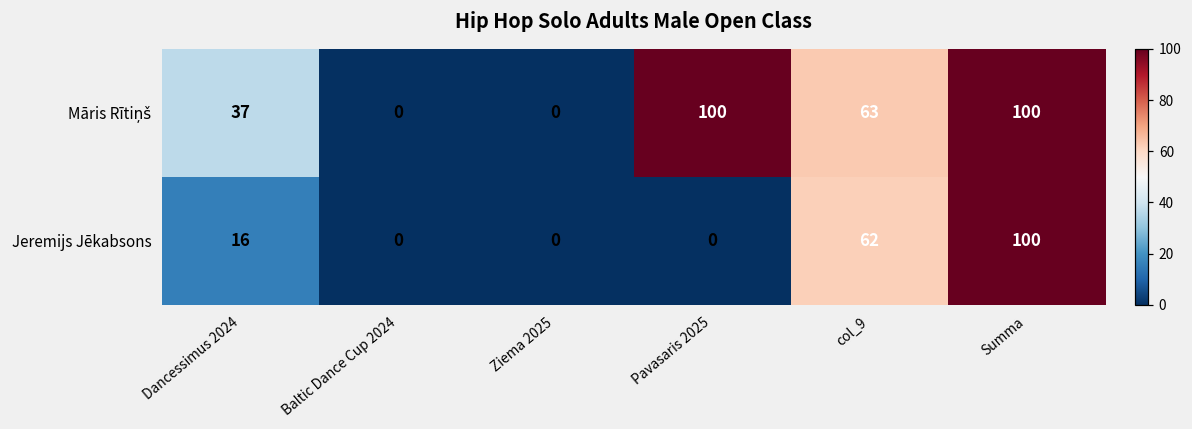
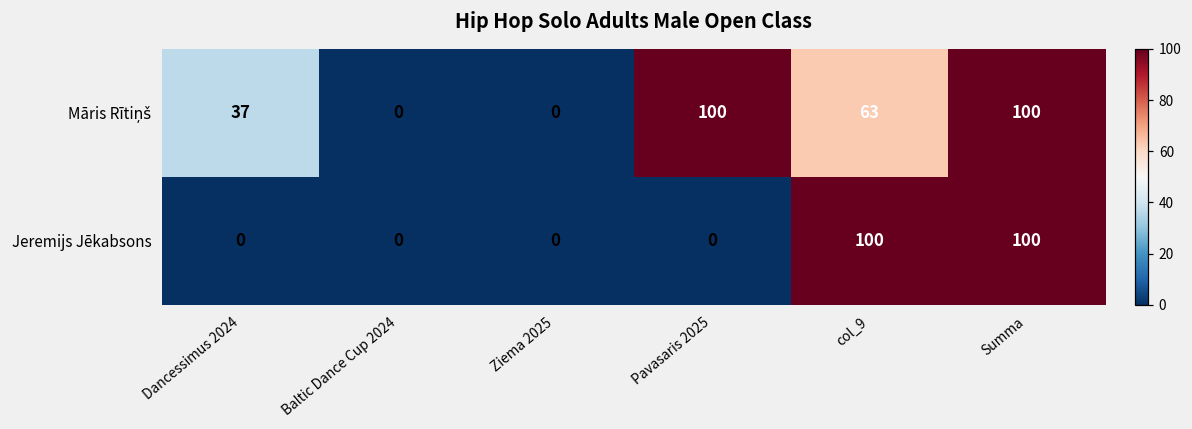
Jeremijs Jēkabsons, Dancessimus 2024: 16 -> 0
Jeremijs Jēkabsons, col_9: 62 -> 100
